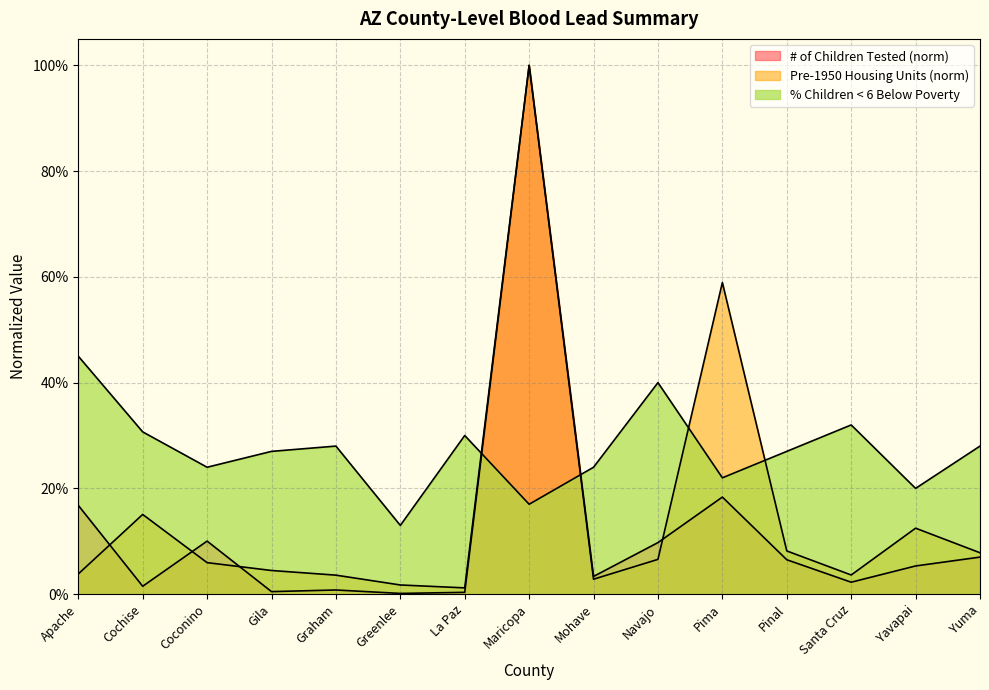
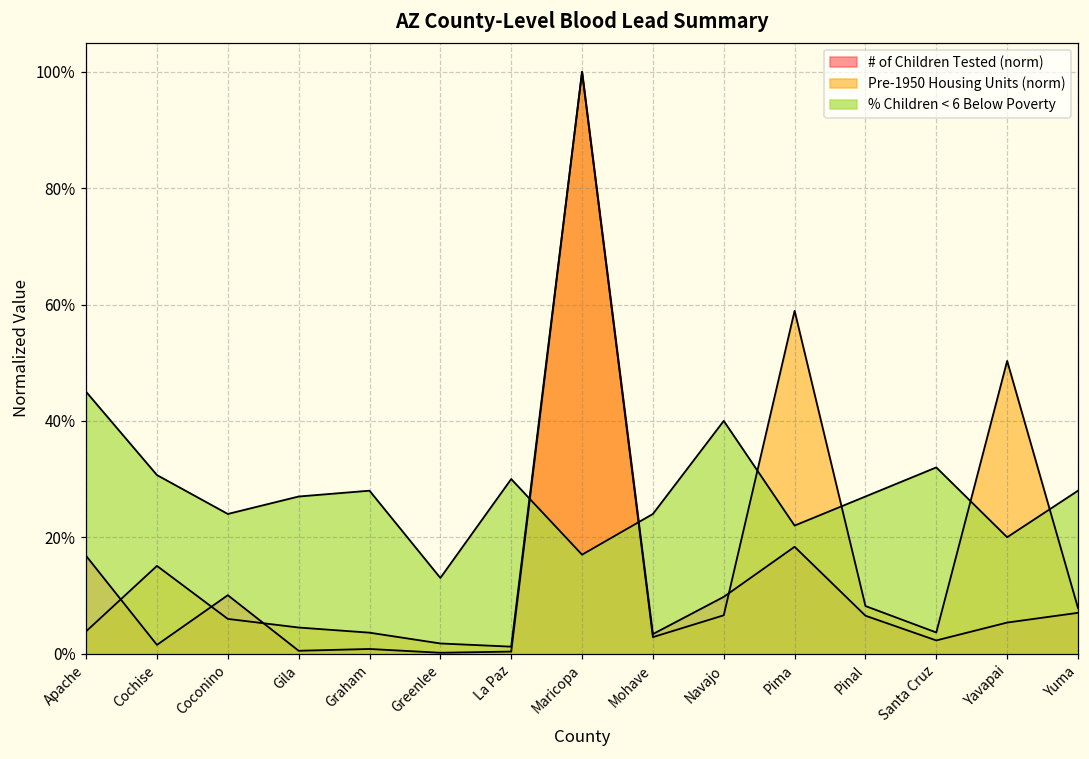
Pre-1950 Housing Units (norm), Yavapai: 12% -> 50%
